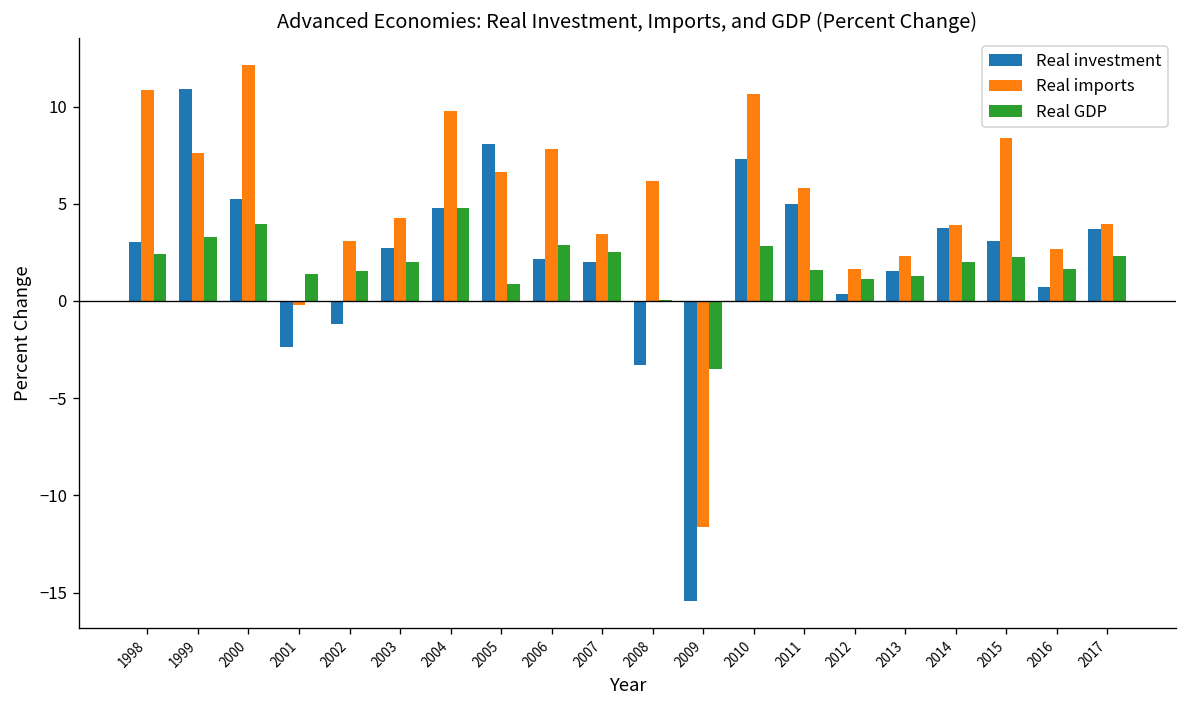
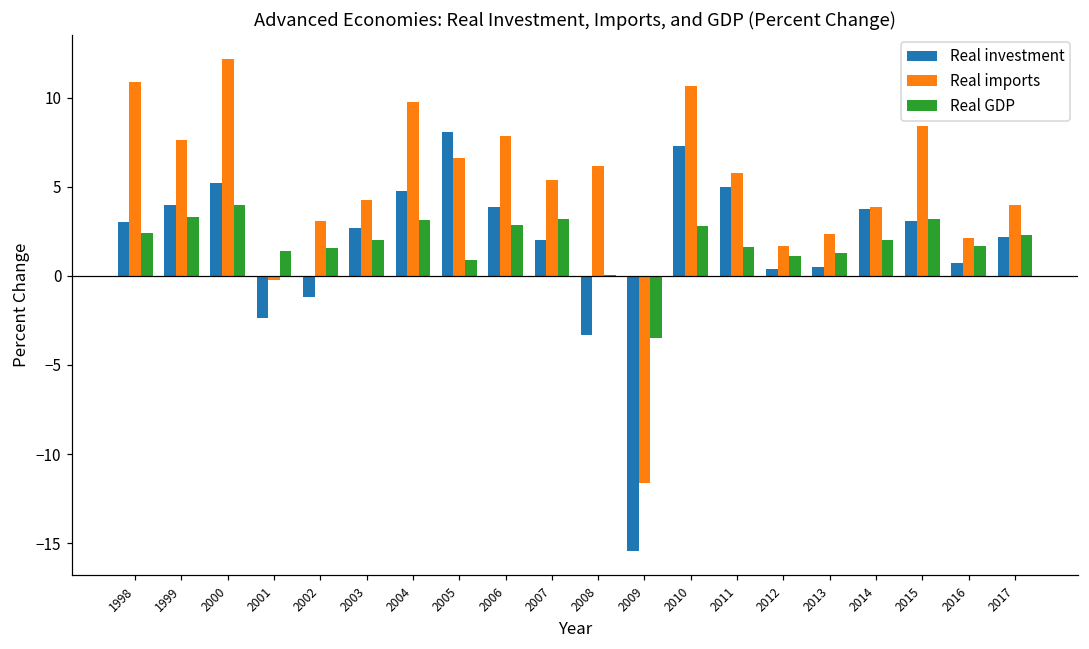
Real investment, 1999: 10.9 -> 4.0
Real GDP, 2004: 4.8 -> 3.1
Real investment, 2006: 2.2 -> 3.8
Real imports, 2007: 3.5 -> 5.4
Real GDP, 2007: 2.5 -> 3.2
Real investment, 2013: 1.6 -> 0.5
Real GDP, 2015: 2.2 -> 3.2
Real imports, 2016: 2.7 -> 2.1
Real investment, 2017: 3.7 -> 2.2
